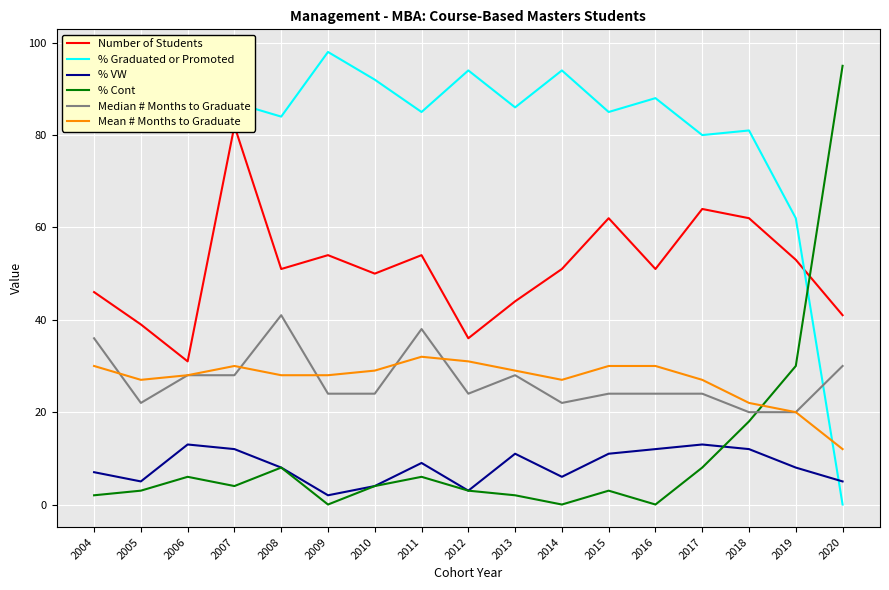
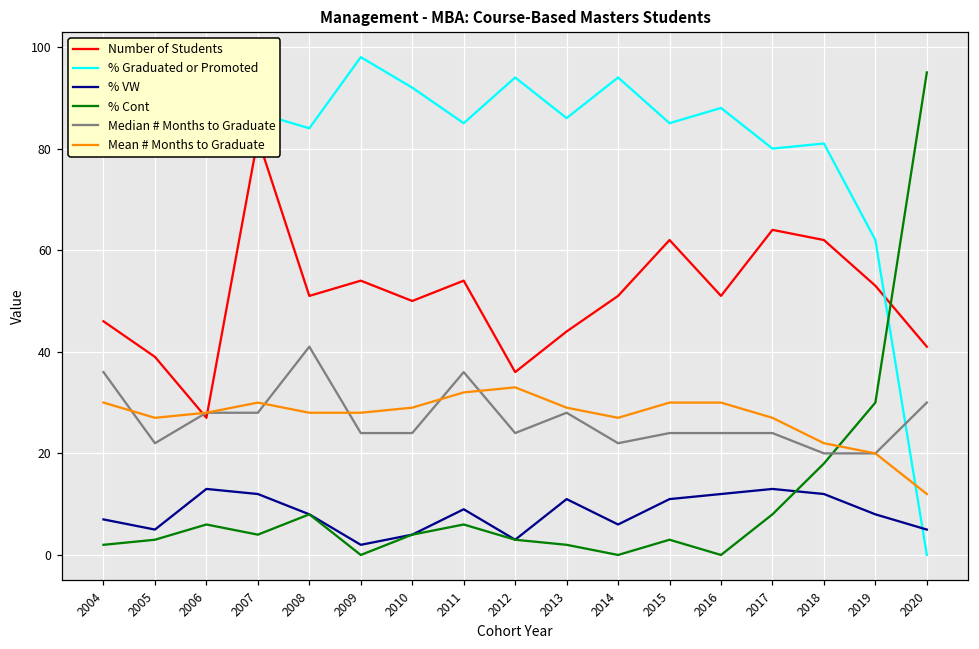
Number of Students, 2006: 31 -> 27
Median # Months to Graduate, 2011: 38 -> 36
Mean # Months to Graduate, 2012: 31 -> 33
